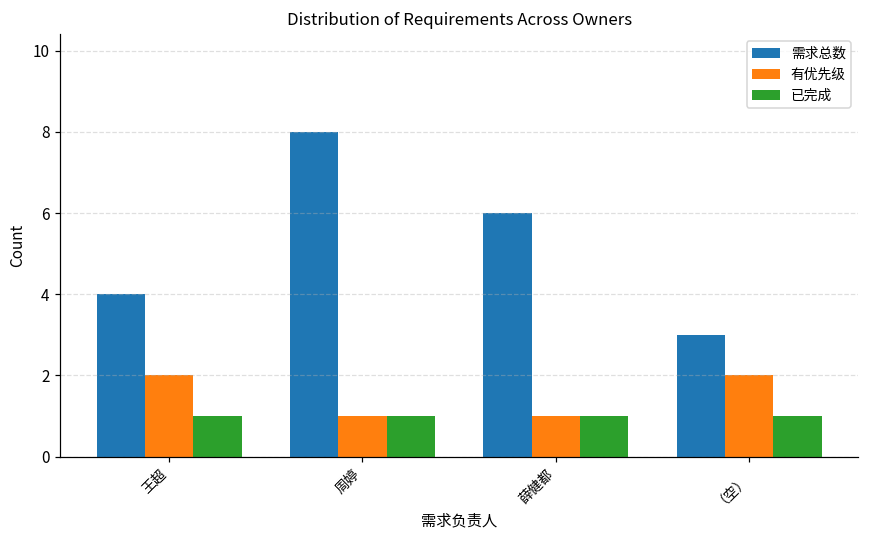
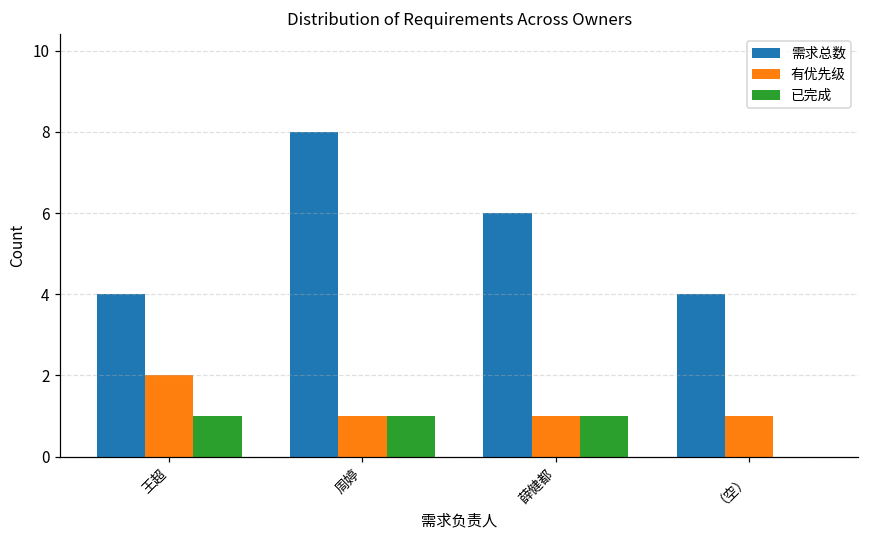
需求总数, （空）: 3 -> 4
有优先级, （空）: 2 -> 1
已完成, （空）: 1 -> 0
